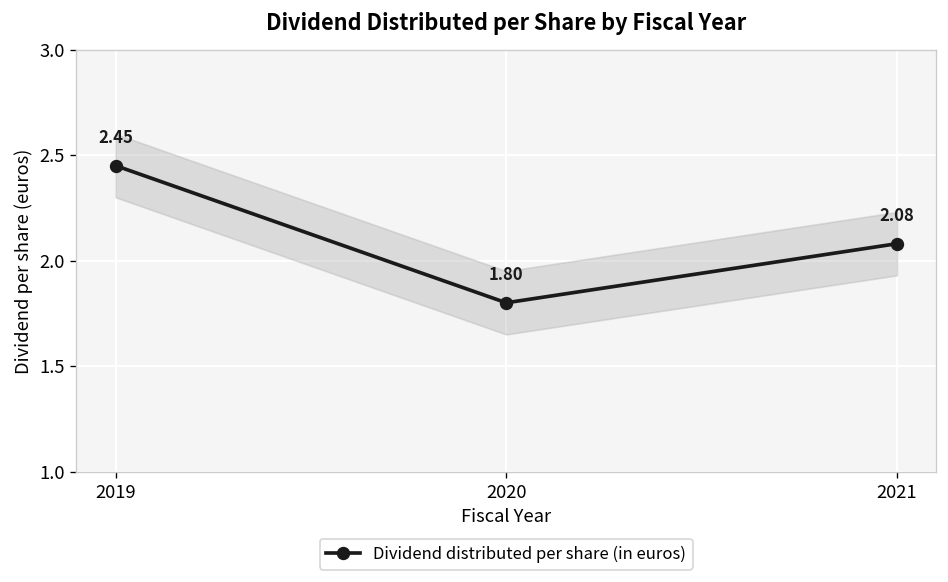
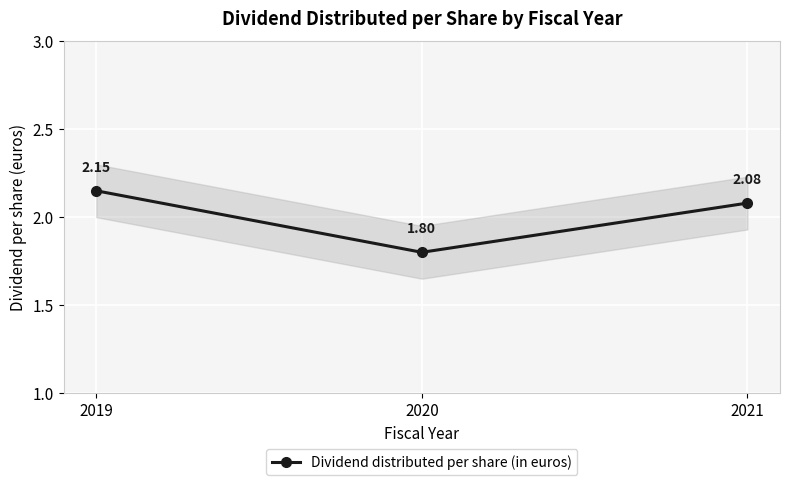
Dividend distributed per share (in euros), 2019: 2.45 -> 2.15
